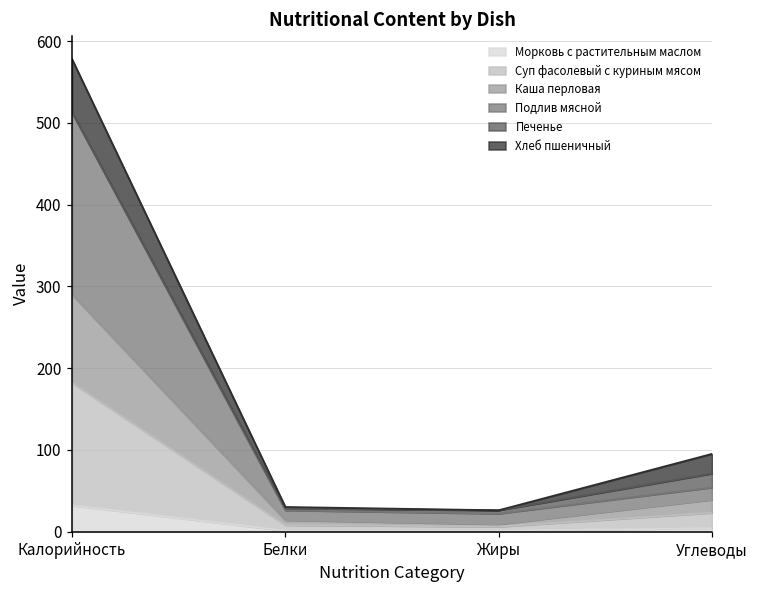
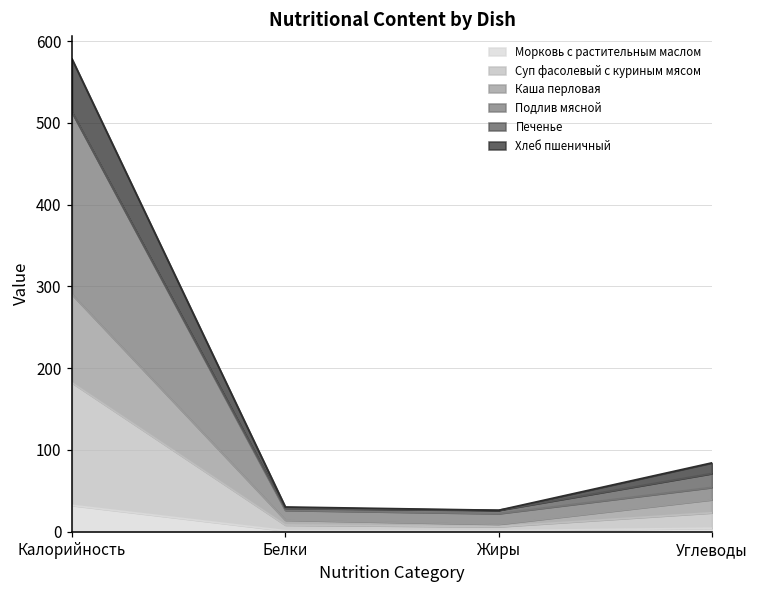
Хлеб пшеничный, Углеводы: 20 -> 10
